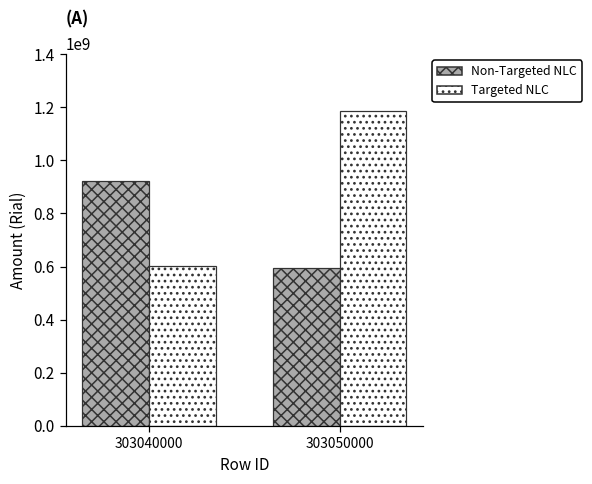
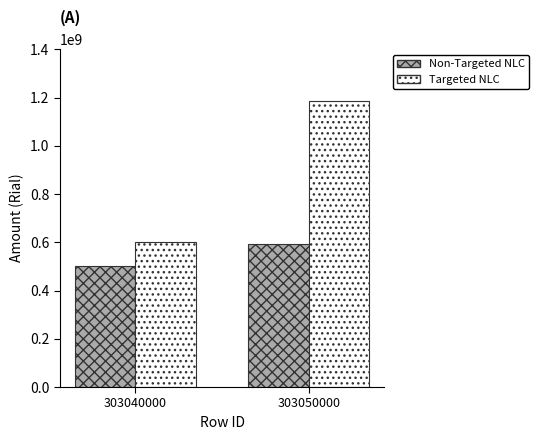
Non-Targeted NLC, 303040000: 920000000 -> 500000000
